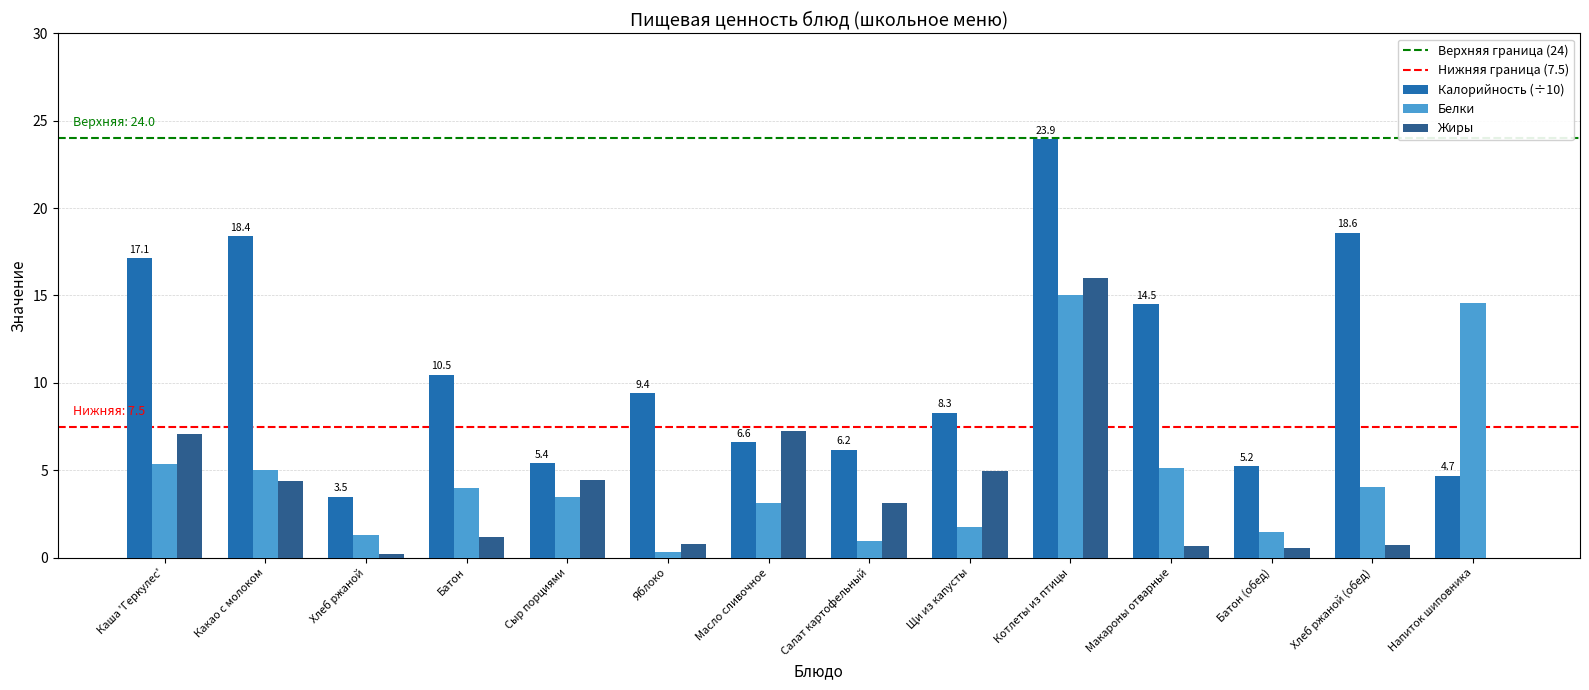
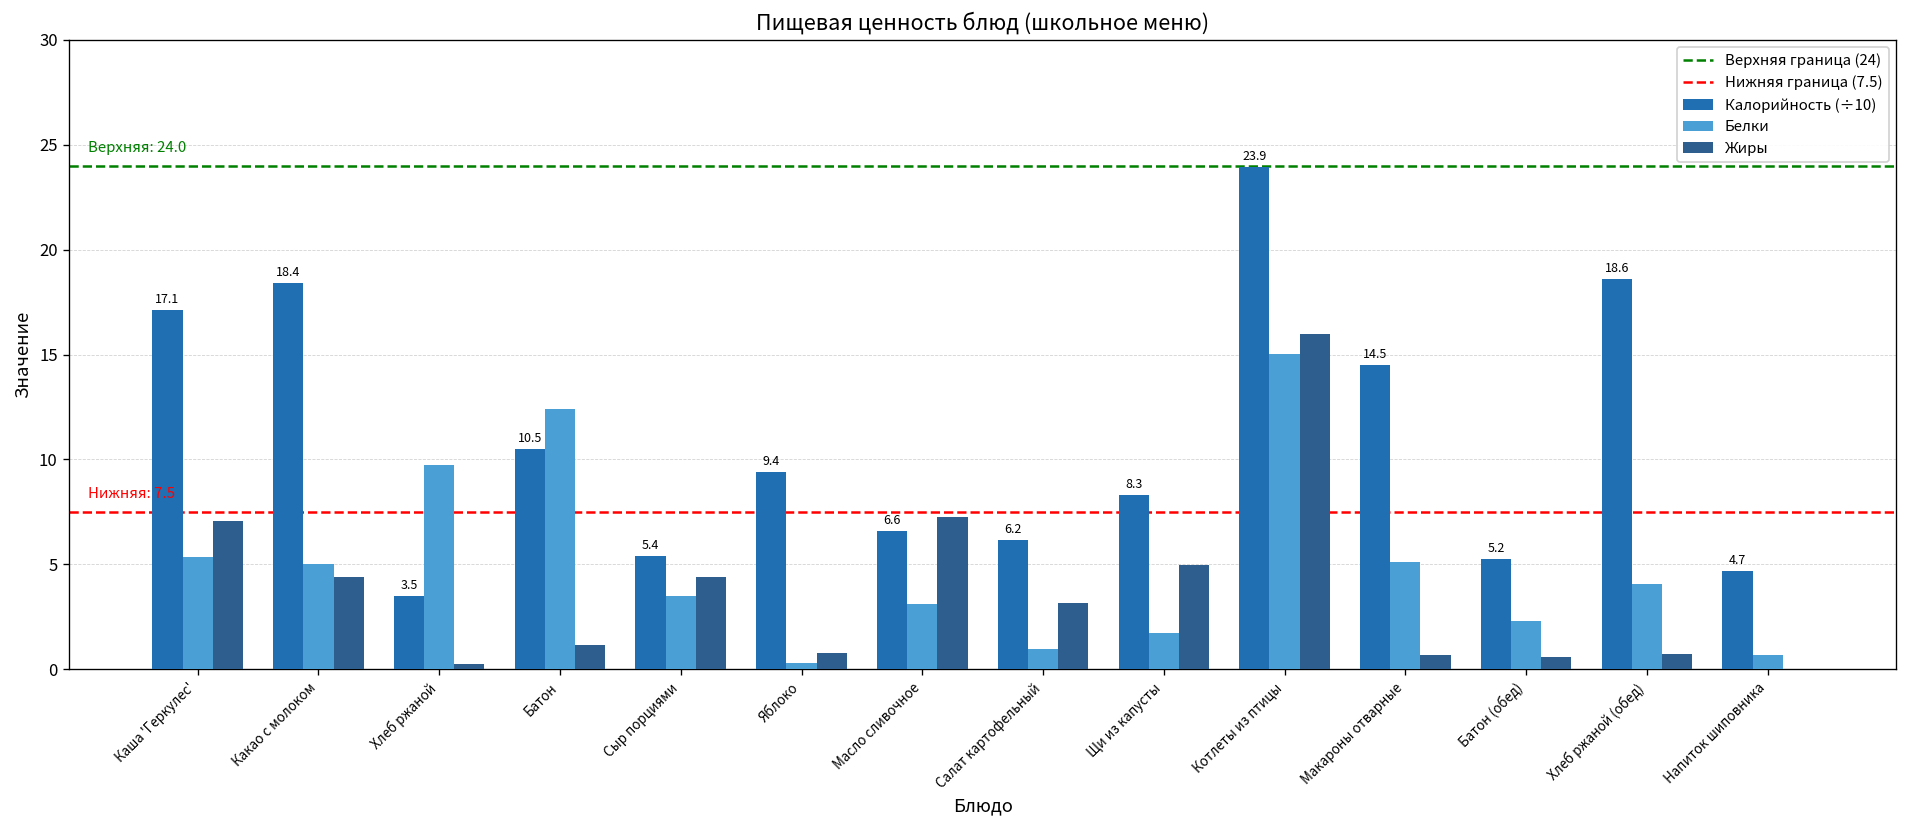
Белки, Хлеб ржаной: 1.3 -> 9.8
Белки, Батон: 4.0 -> 12.4
Белки, Батон (обед): 1.5 -> 2.3
Белки, Напиток шиповника: 14.6 -> 0.7
